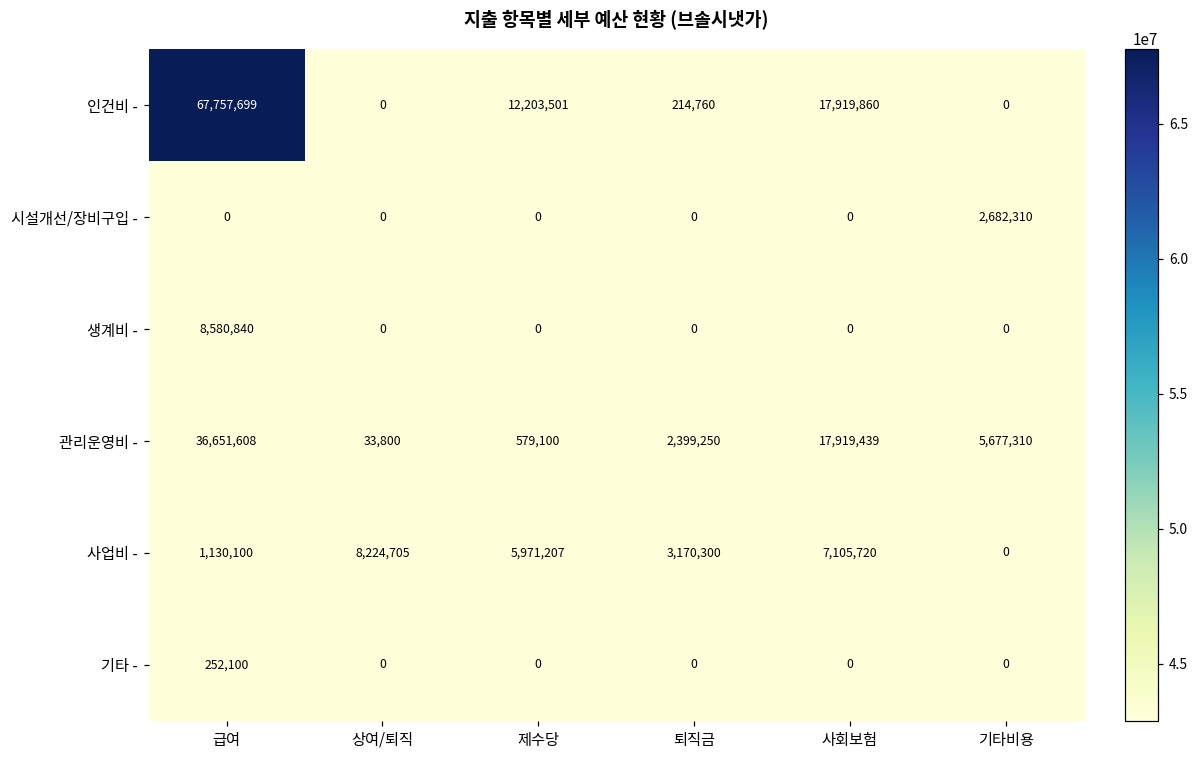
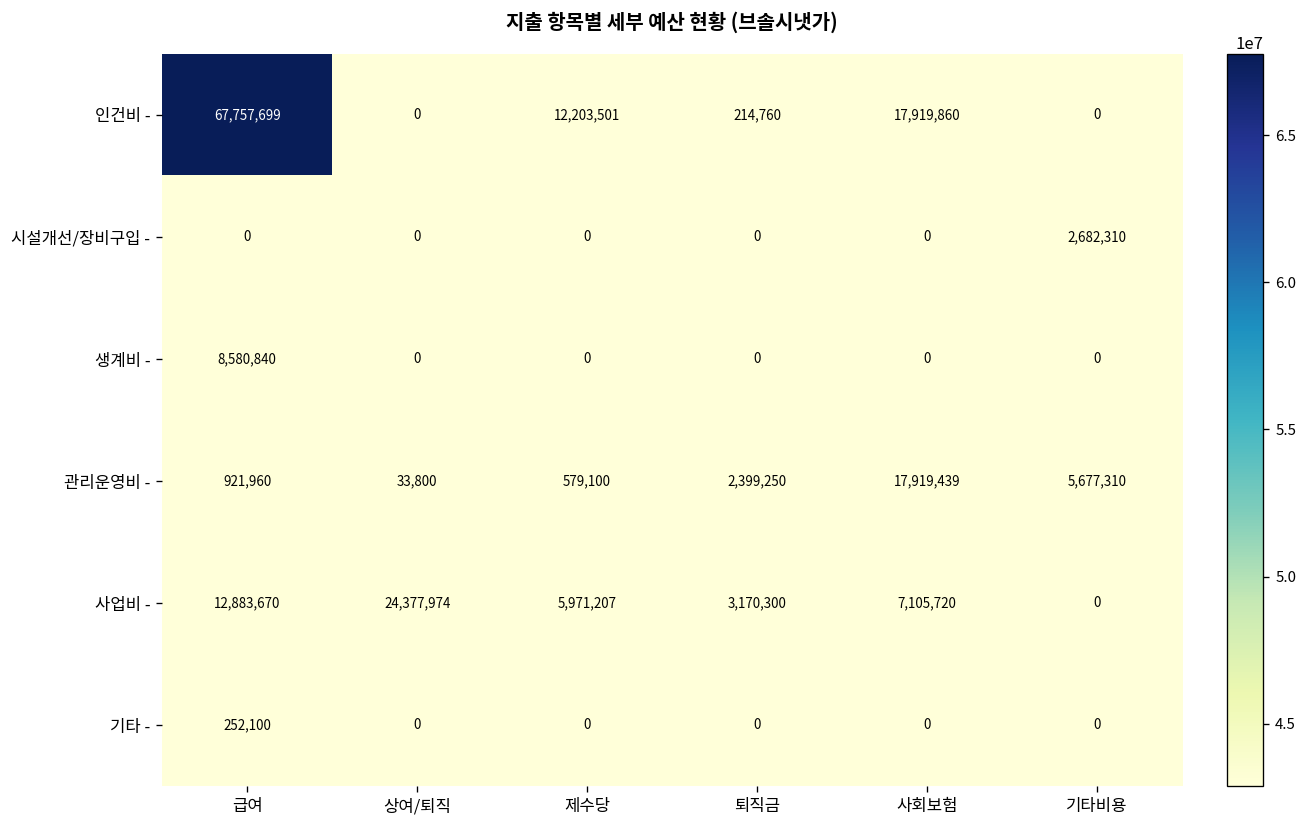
관리운영비 -, 급여: 36,651,608 -> 921,960
사업비 -, 급여: 1,130,100 -> 12,883,670
사업비 -, 상여/퇴직: 8,224,705 -> 24,377,974
